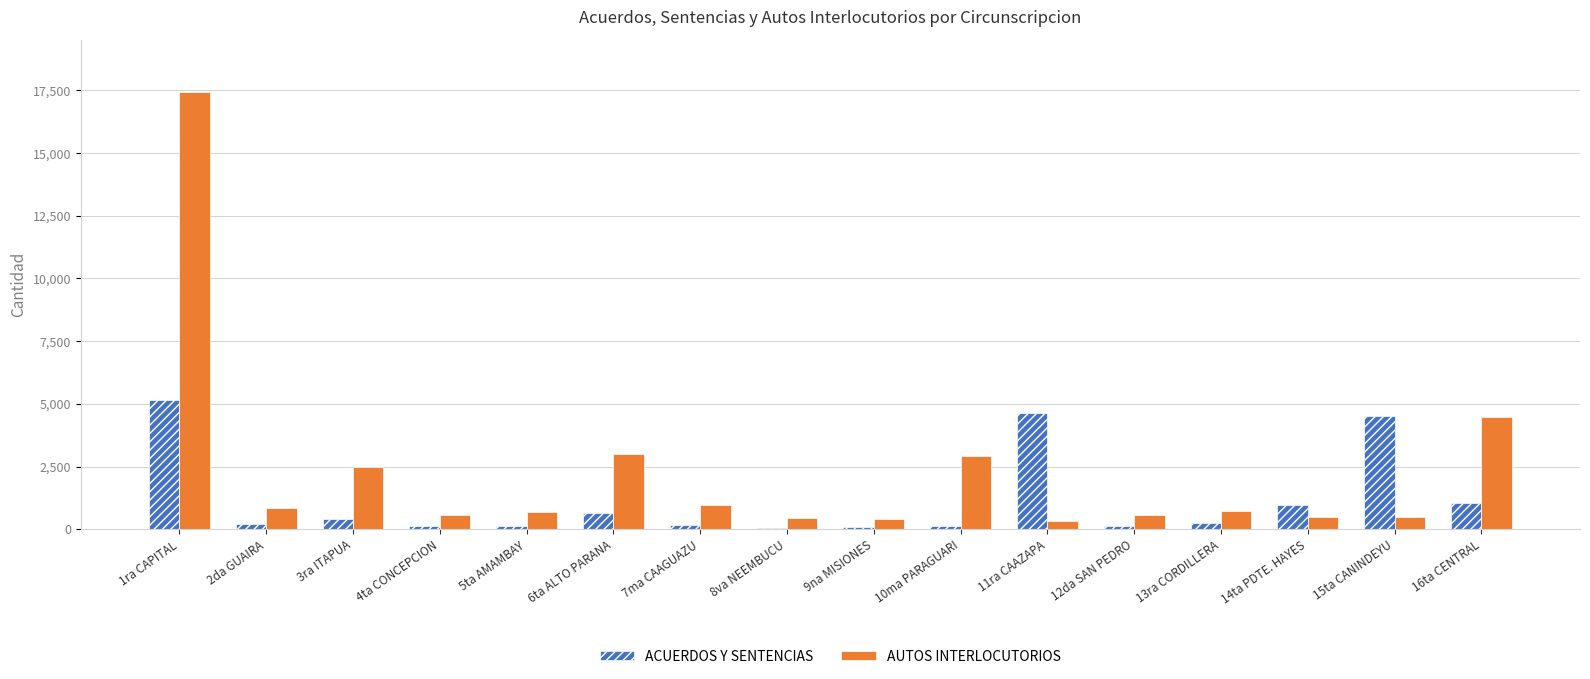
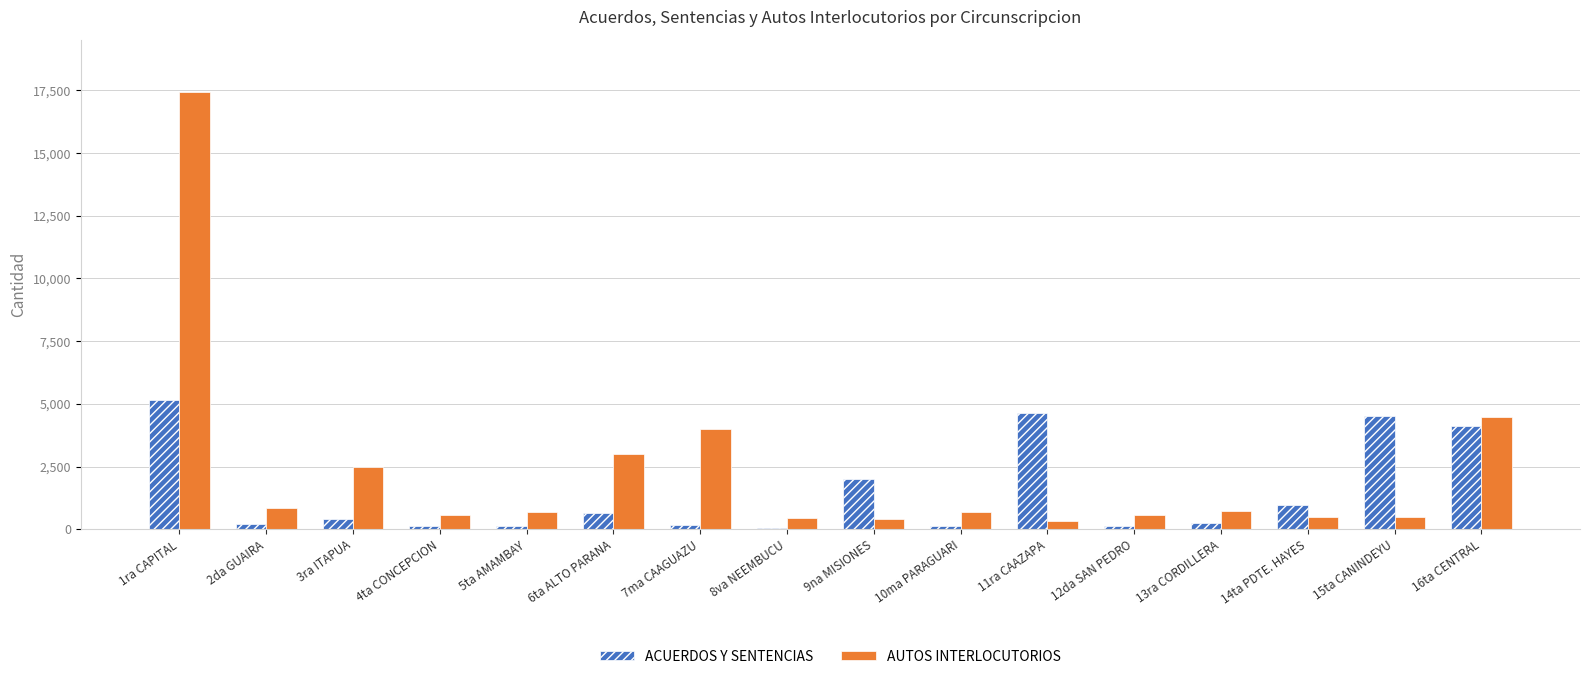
AUTOS INTERLOCUTORIOS, 7ma CAAGUAZU: 1,000 -> 4,000
ACUERDOS Y SENTENCIAS, 9na MISIONES: 100 -> 2,000
AUTOS INTERLOCUTORIOS, 10ma PARAGUARI: 2,900 -> 700
ACUERDOS Y SENTENCIAS, 16ta CENTRAL: 1,000 -> 4,100
